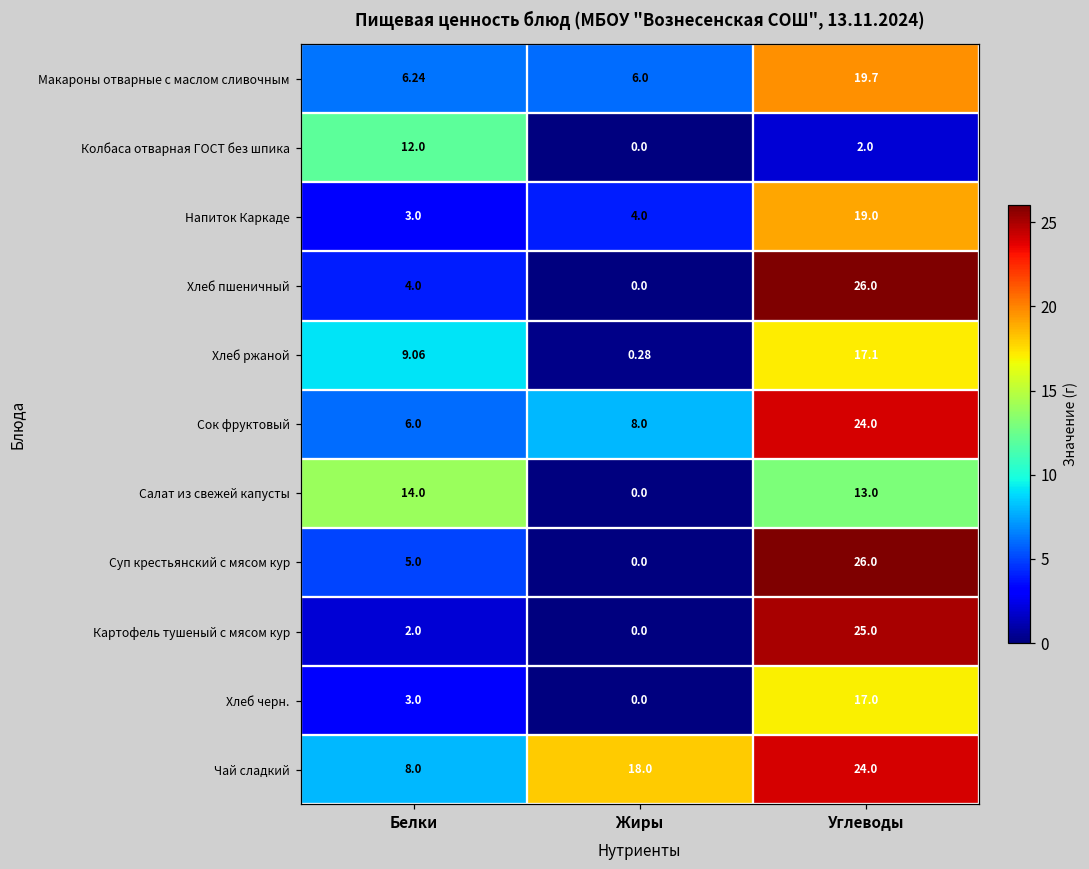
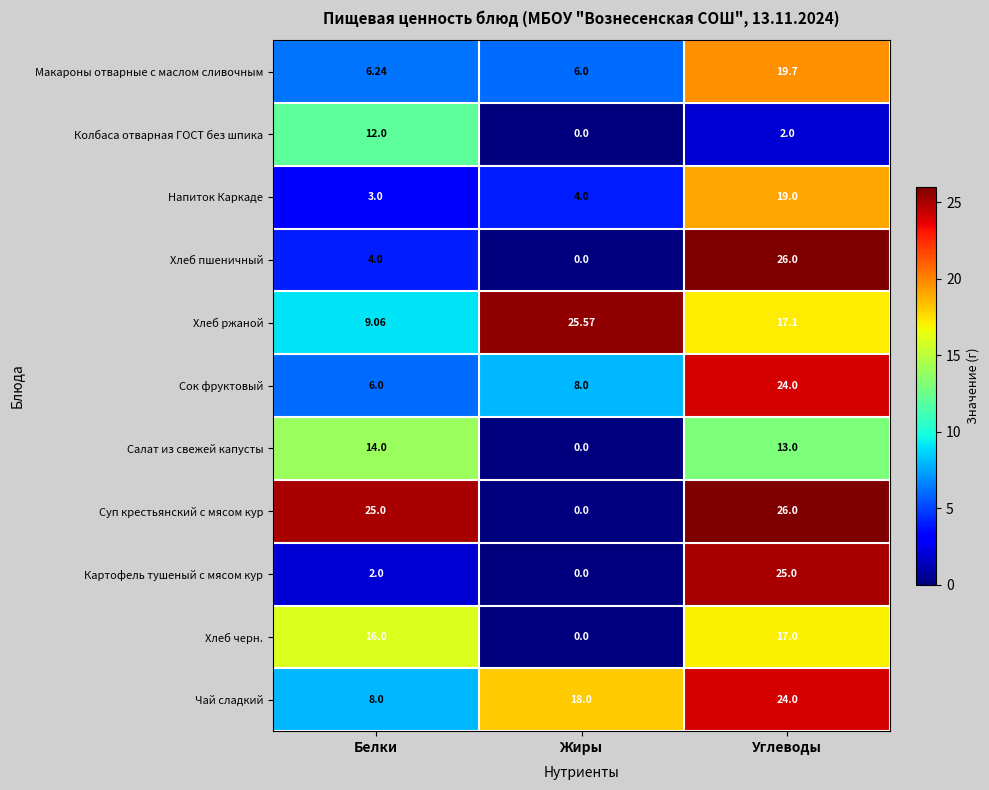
Хлеб ржаной, Жиры: 0.28 -> 25.57
Суп крестьянский с мясом кур, Белки: 5.0 -> 25.0
Хлеб черн., Белки: 3.0 -> 16.0
